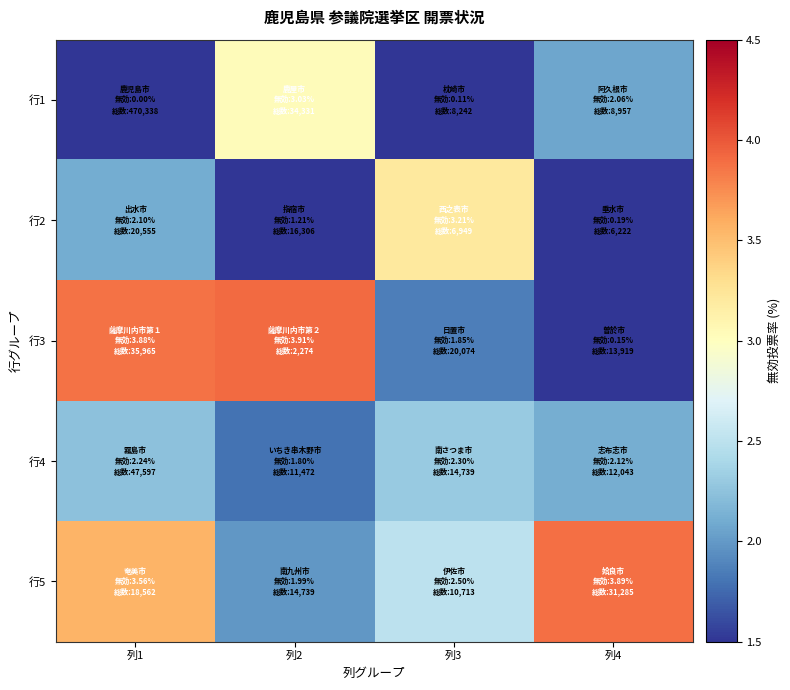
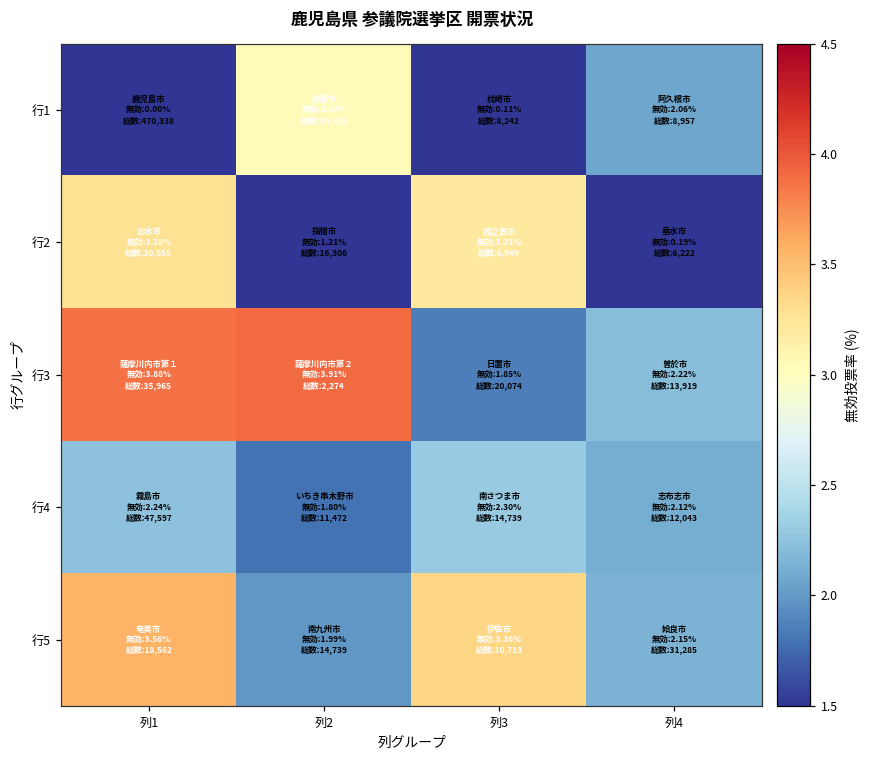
行2, 列1: 2.10% -> 3.28%
行3, 列4: 0.15% -> 2.22%
行5, 列3: 2.50% -> 3.36%
行5, 列4: 3.89% -> 2.15%
